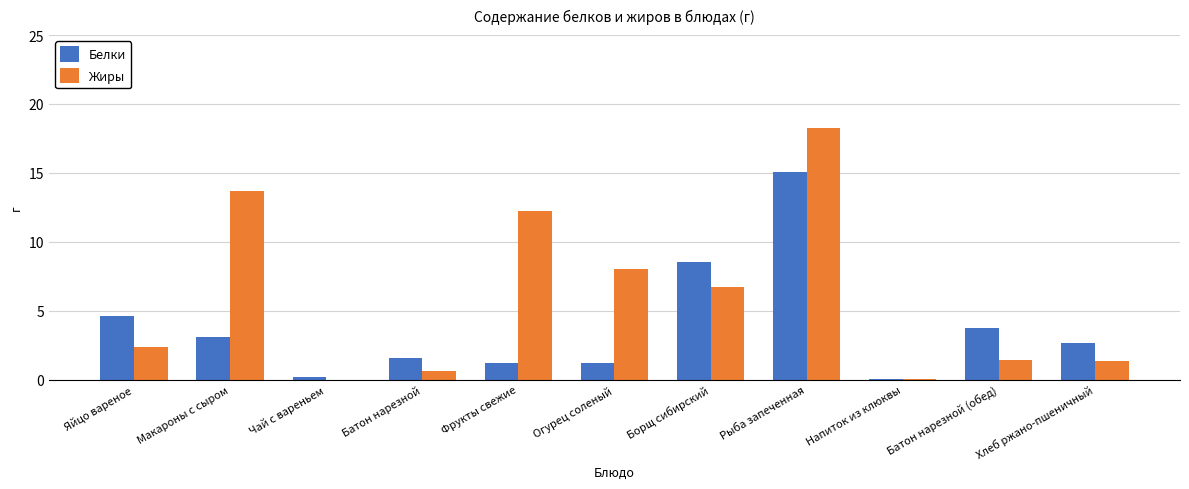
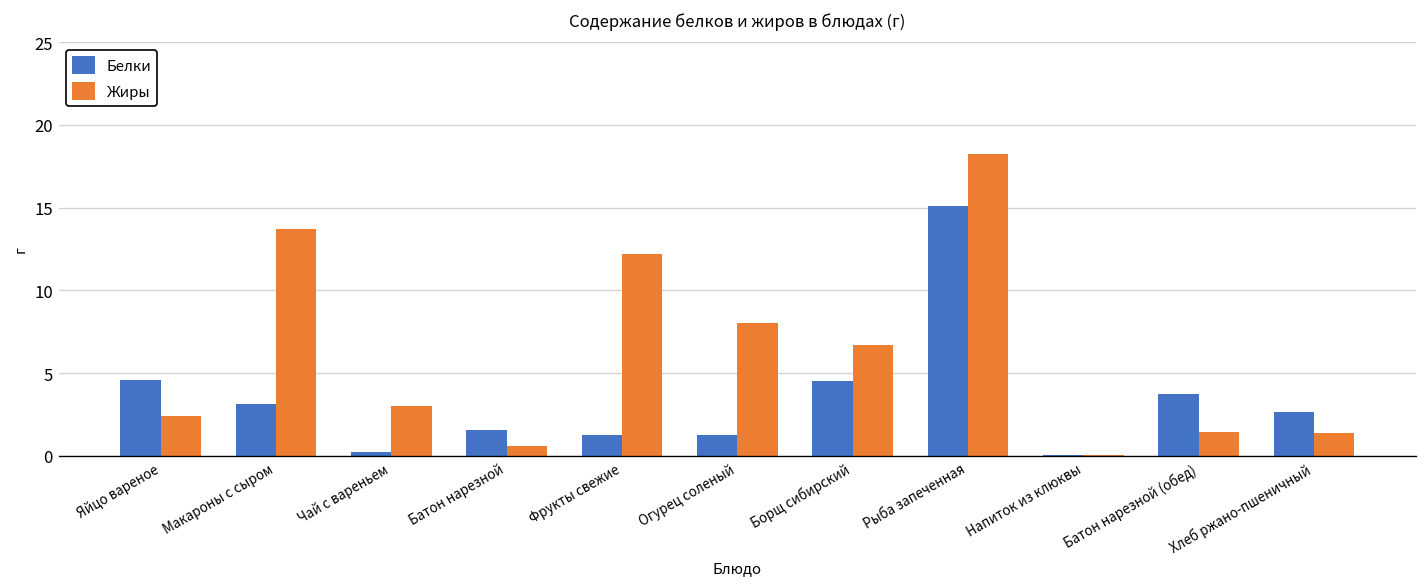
Жиры, Чай с вареньем: 0 -> 3
Белки, Борщ сибирский: 8.5 -> 4.5
